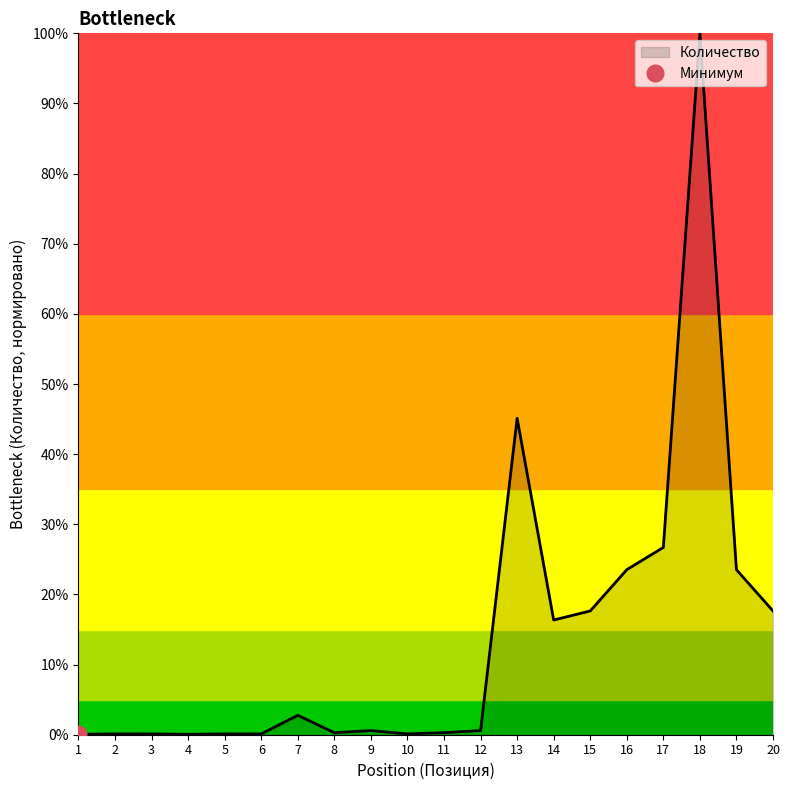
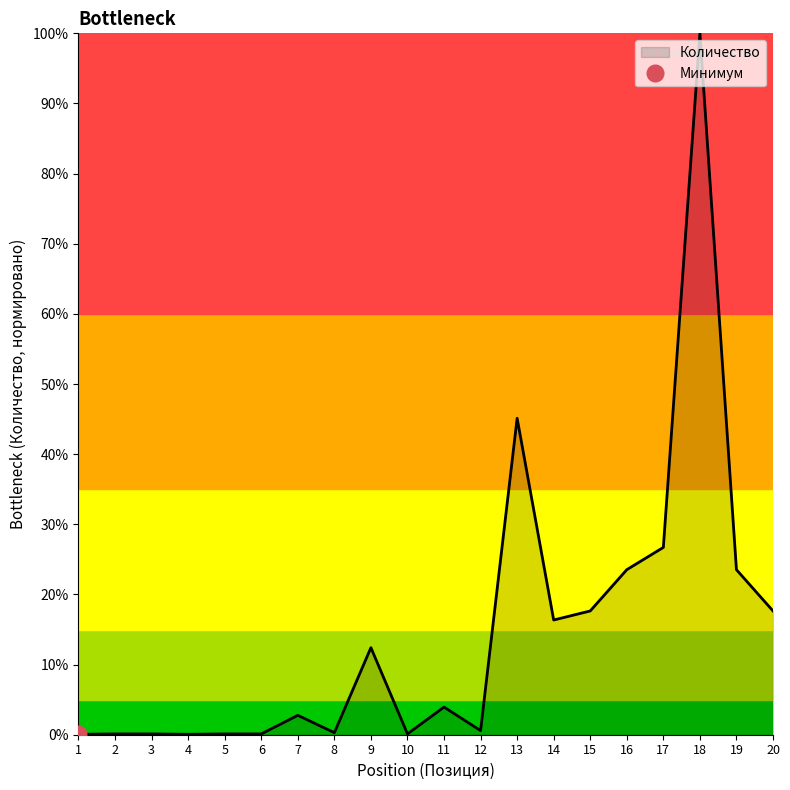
Количество, 9: 1% -> 12%
Количество, 11: 0% -> 4%
